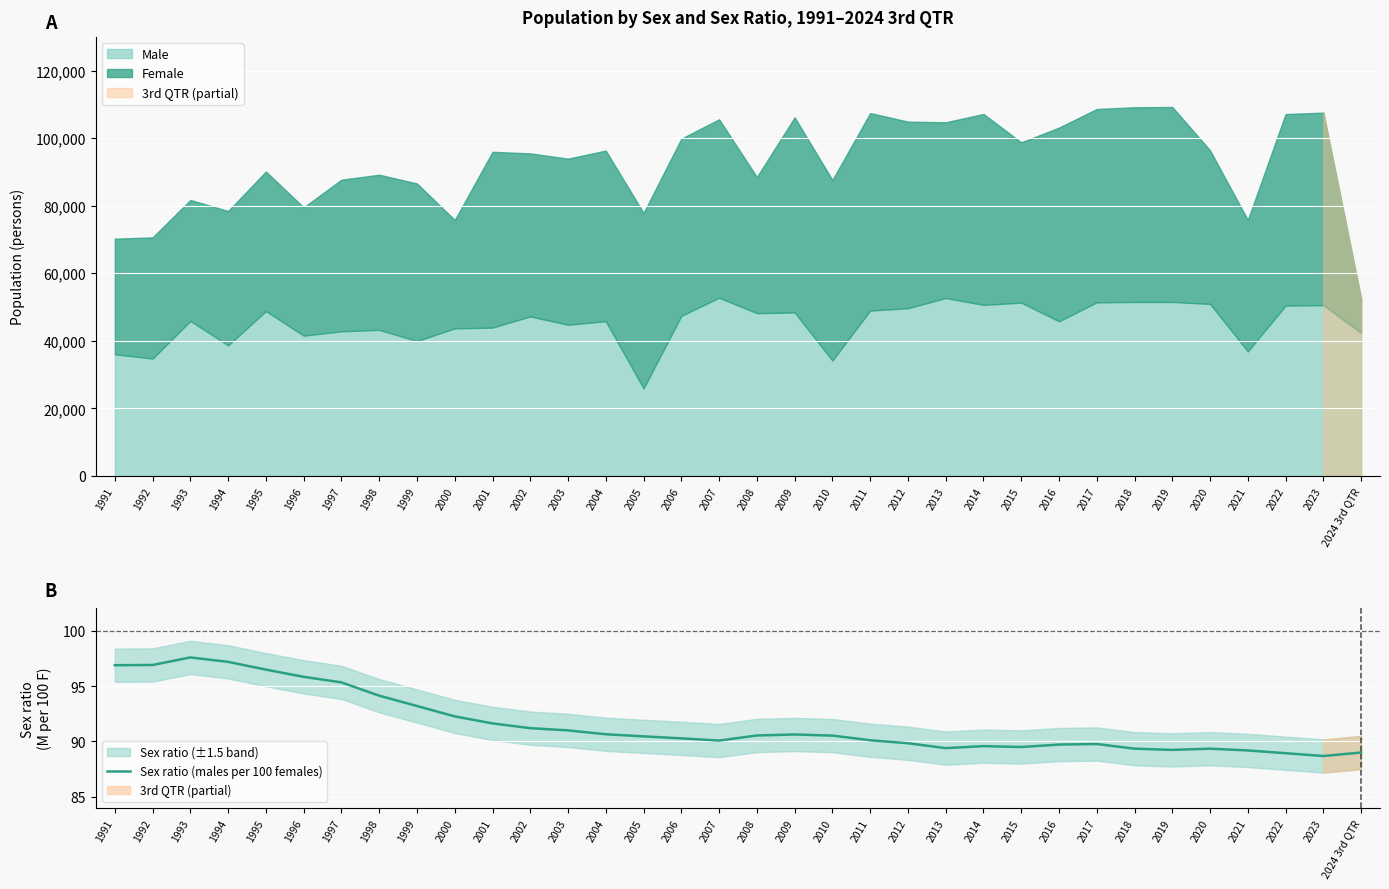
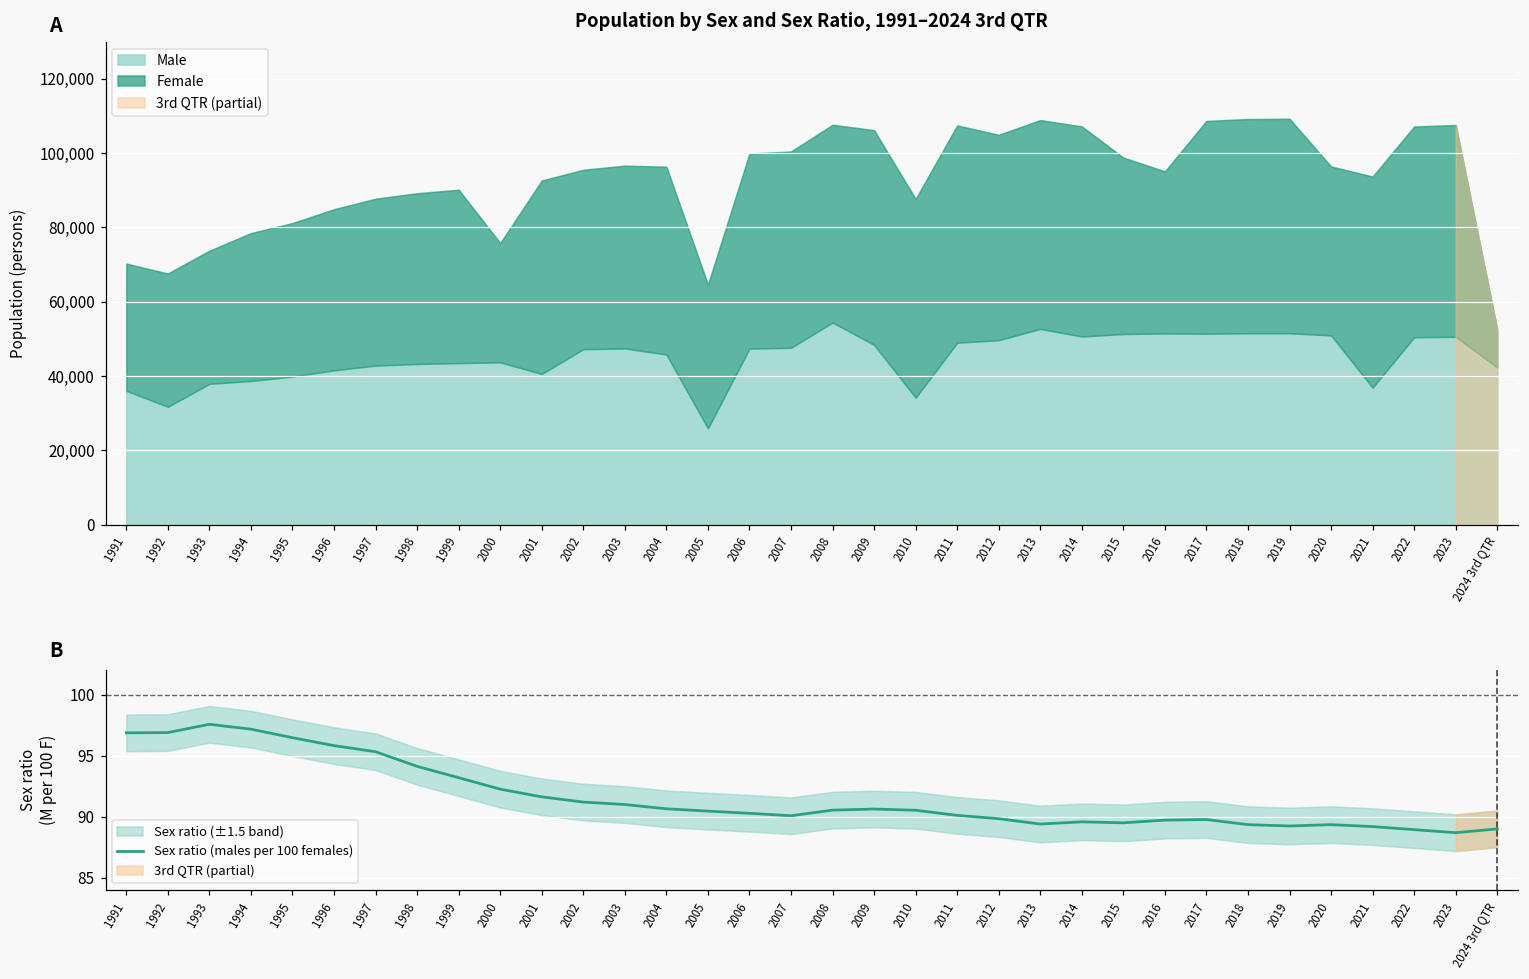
Population by Sex and Sex Ratio, 1991–2024 3rd QTR, Male, 1992: 35,000 -> 32,000
Population by Sex and Sex Ratio, 1991–2024 3rd QTR, Male, 1993: 46,000 -> 38,000
Population by Sex and Sex Ratio, 1991–2024 3rd QTR, Male, 1995: 49,000 -> 40,000
Population by Sex and Sex Ratio, 1991–2024 3rd QTR, Female, 1996: 38,000 -> 43,000
Population by Sex and Sex Ratio, 1991–2024 3rd QTR, Male, 1999: 40,000 -> 43,000
Population by Sex and Sex Ratio, 1991–2024 3rd QTR, Male, 2001: 44,000 -> 41,000
Population by Sex and Sex Ratio, 1991–2024 3rd QTR, Male, 2003: 45,000 -> 47,000
Population by Sex and Sex Ratio, 1991–2024 3rd QTR, Female, 2005: 52,000 -> 39,000
Population by Sex and Sex Ratio, 1991–2024 3rd QTR, Male, 2007: 53,000 -> 48,000
Population by Sex and Sex Ratio, 1991–2024 3rd QTR, Male, 2008: 48,000 -> 54,000
Population by Sex and Sex Ratio, 1991–2024 3rd QTR, Female, 2008: 40,000 -> 53,000
Population by Sex and Sex Ratio, 1991–2024 3rd QTR, Female, 2013: 52,000 -> 56,000
Population by Sex and Sex Ratio, 1991–2024 3rd QTR, Male, 2016: 46,000 -> 51,000
Population by Sex and Sex Ratio, 1991–2024 3rd QTR, Female, 2016: 57,000 -> 44,000
Population by Sex and Sex Ratio, 1991–2024 3rd QTR, Female, 2021: 39,000 -> 57,000
